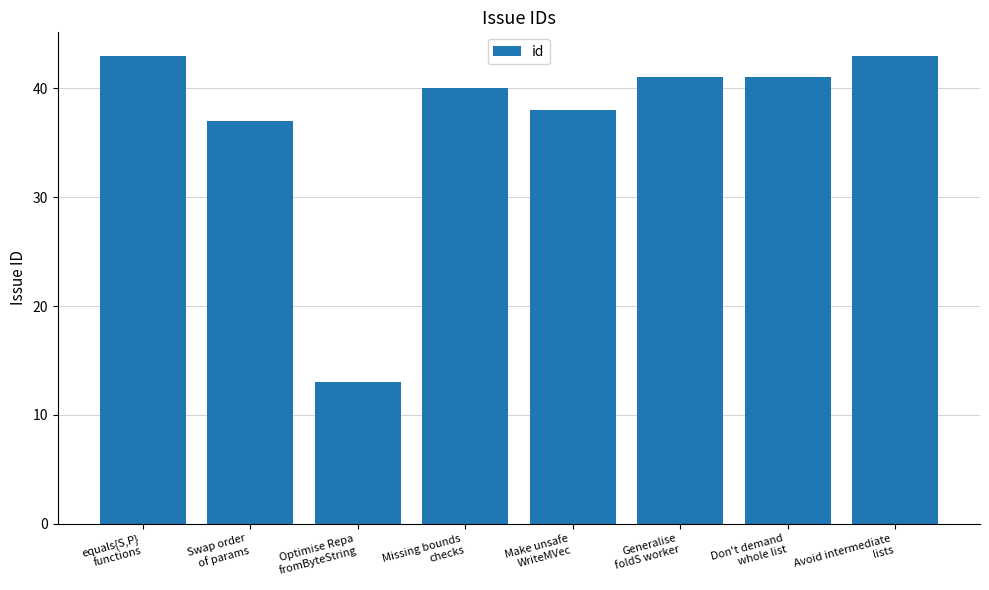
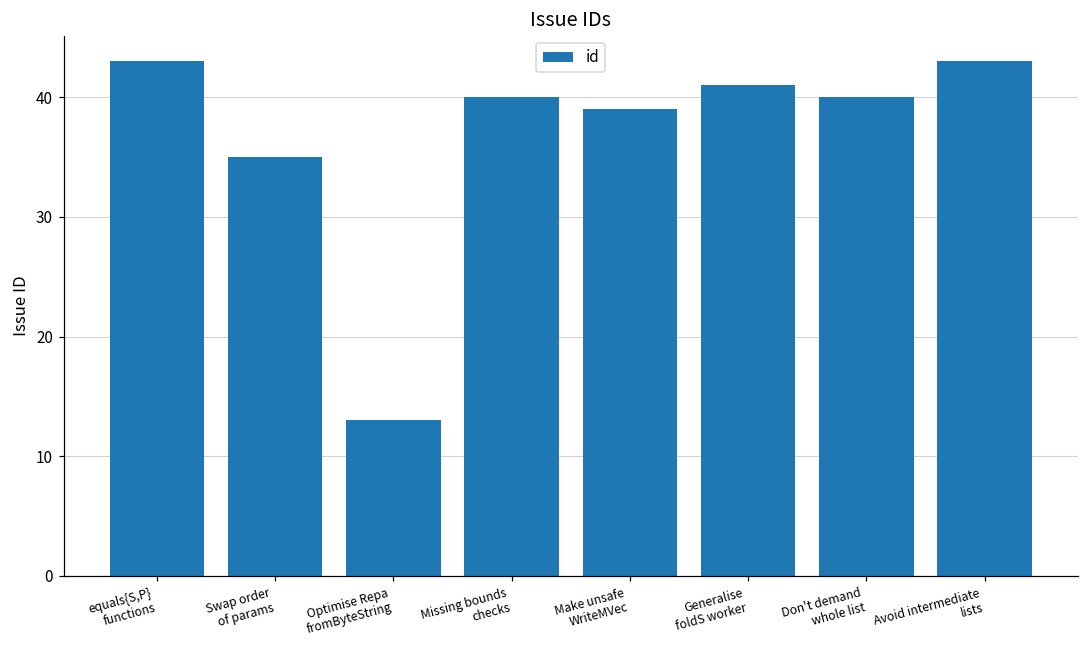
Swap order of params: 37 -> 35
Make unsafe WriteMVec: 38 -> 39
Don't demand whole list: 41 -> 40
